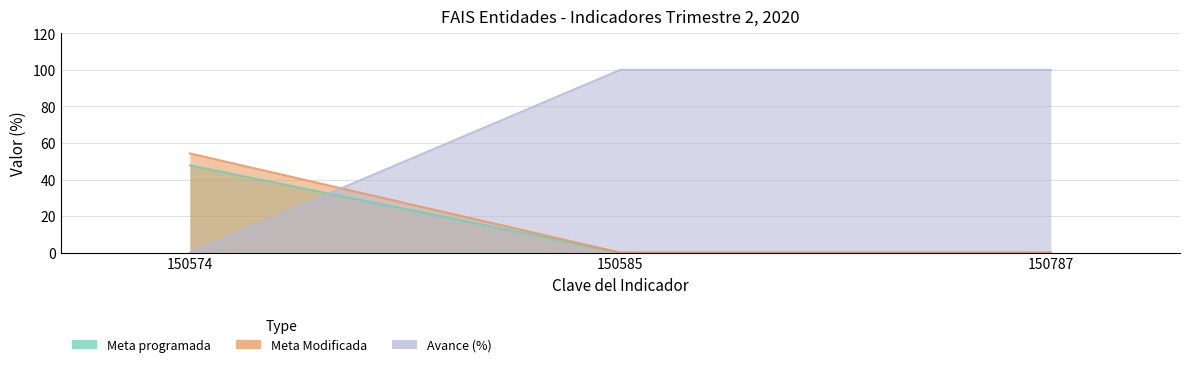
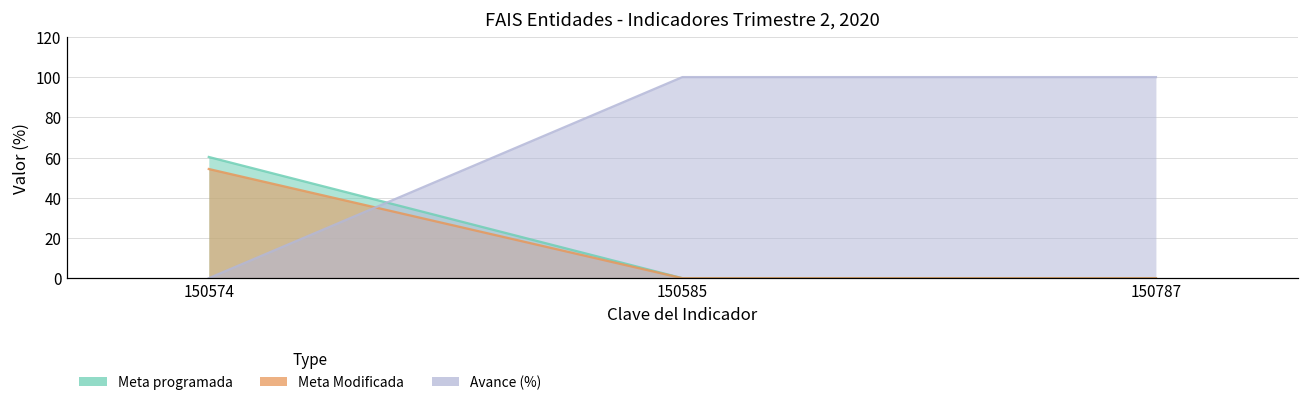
Meta programada, 150574: 48 -> 60
